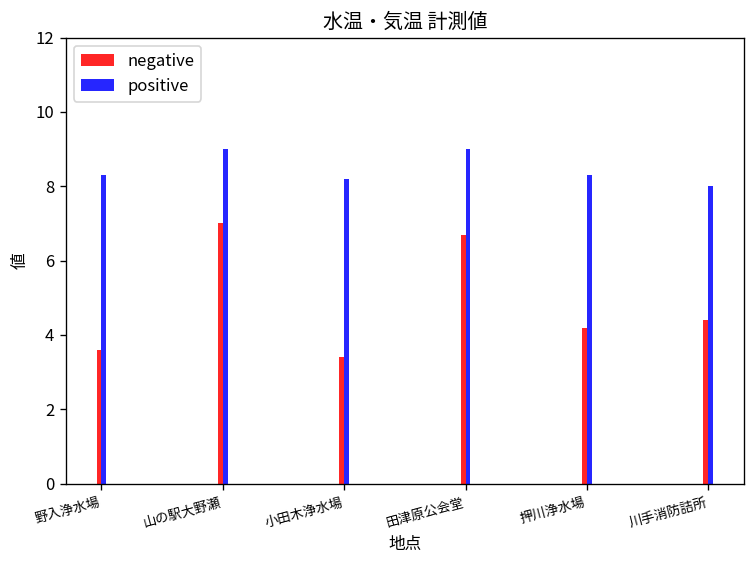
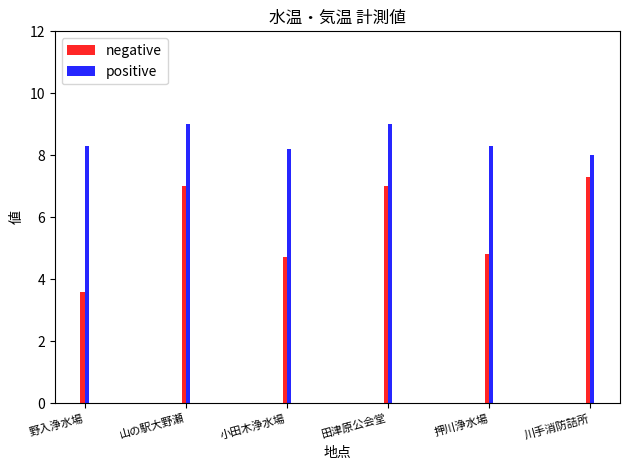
negative, 小田木浄水場: 3.4 -> 4.7
negative, 田津原公会堂: 6.7 -> 7.0
negative, 押川浄水場: 4.2 -> 4.8
negative, 川手消防詰所: 4.4 -> 7.3
